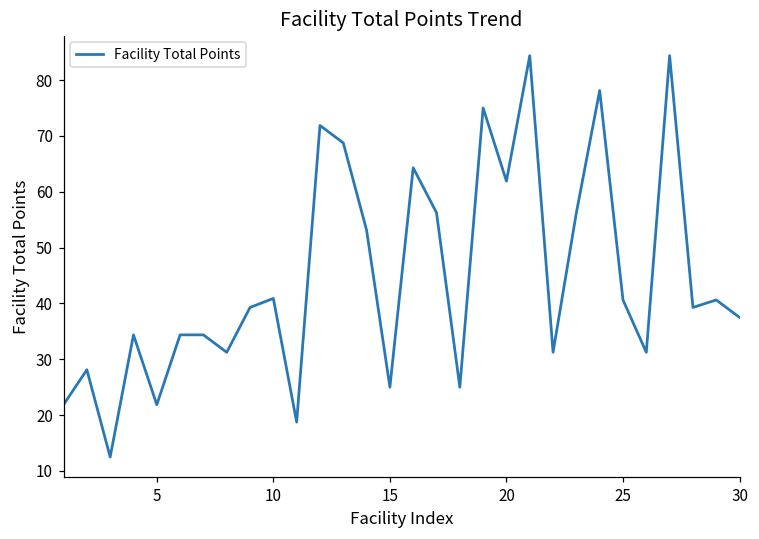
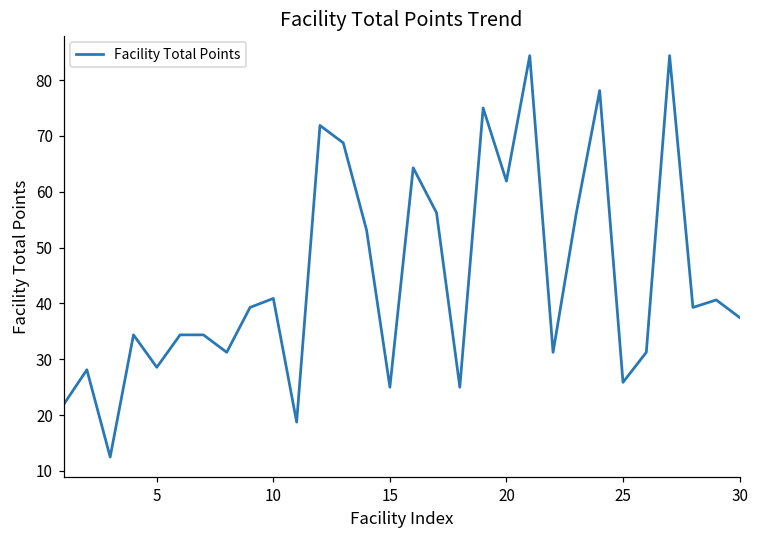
5: 22 -> 29
25: 41 -> 26
